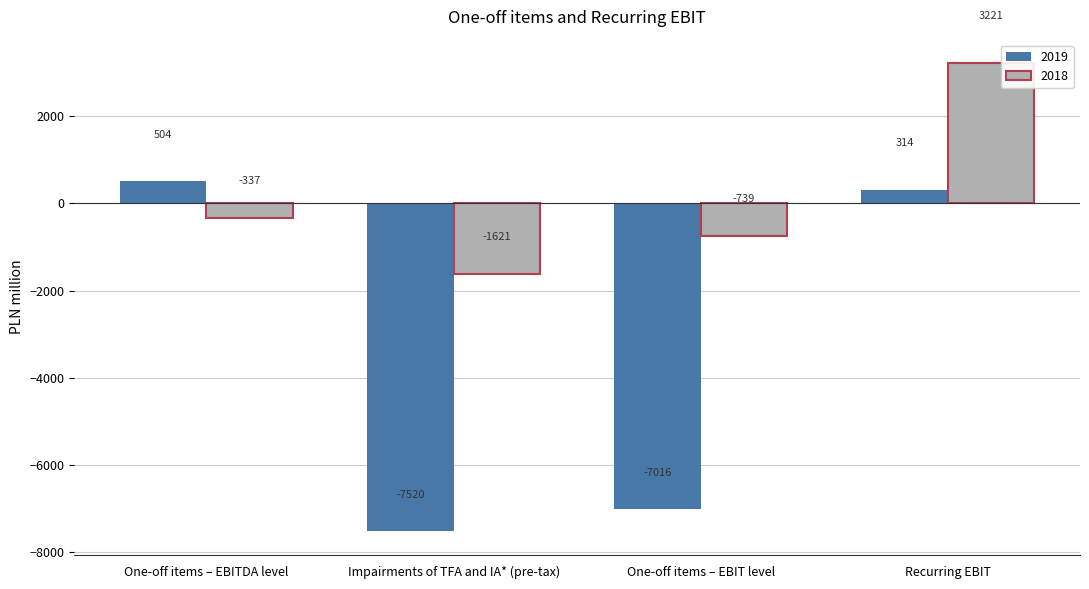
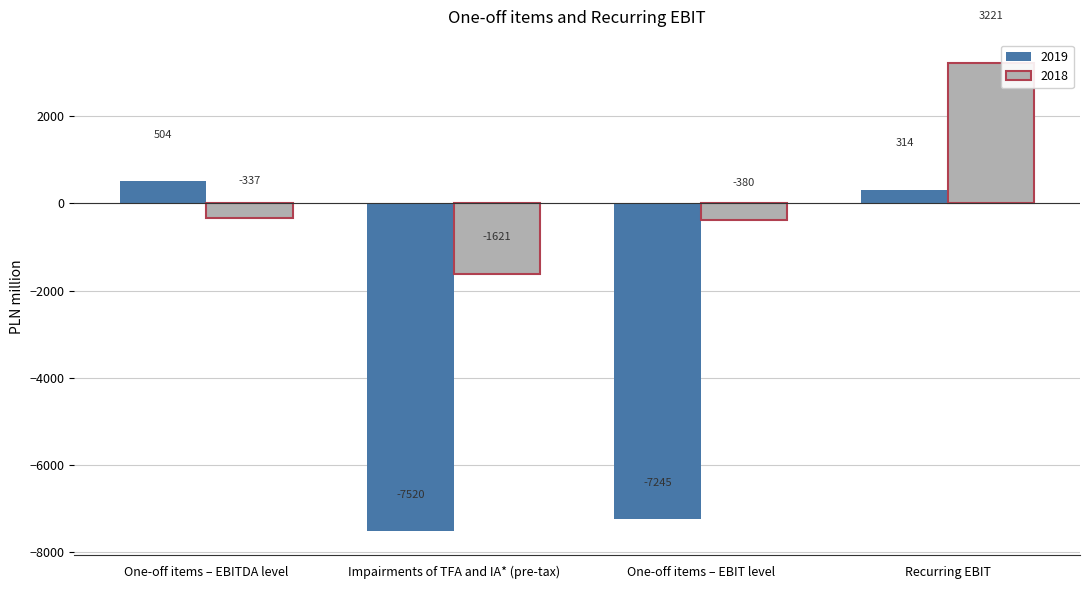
2019, One-off items – EBIT level: -7016 -> -7245
2018, One-off items – EBIT level: -739 -> -380
